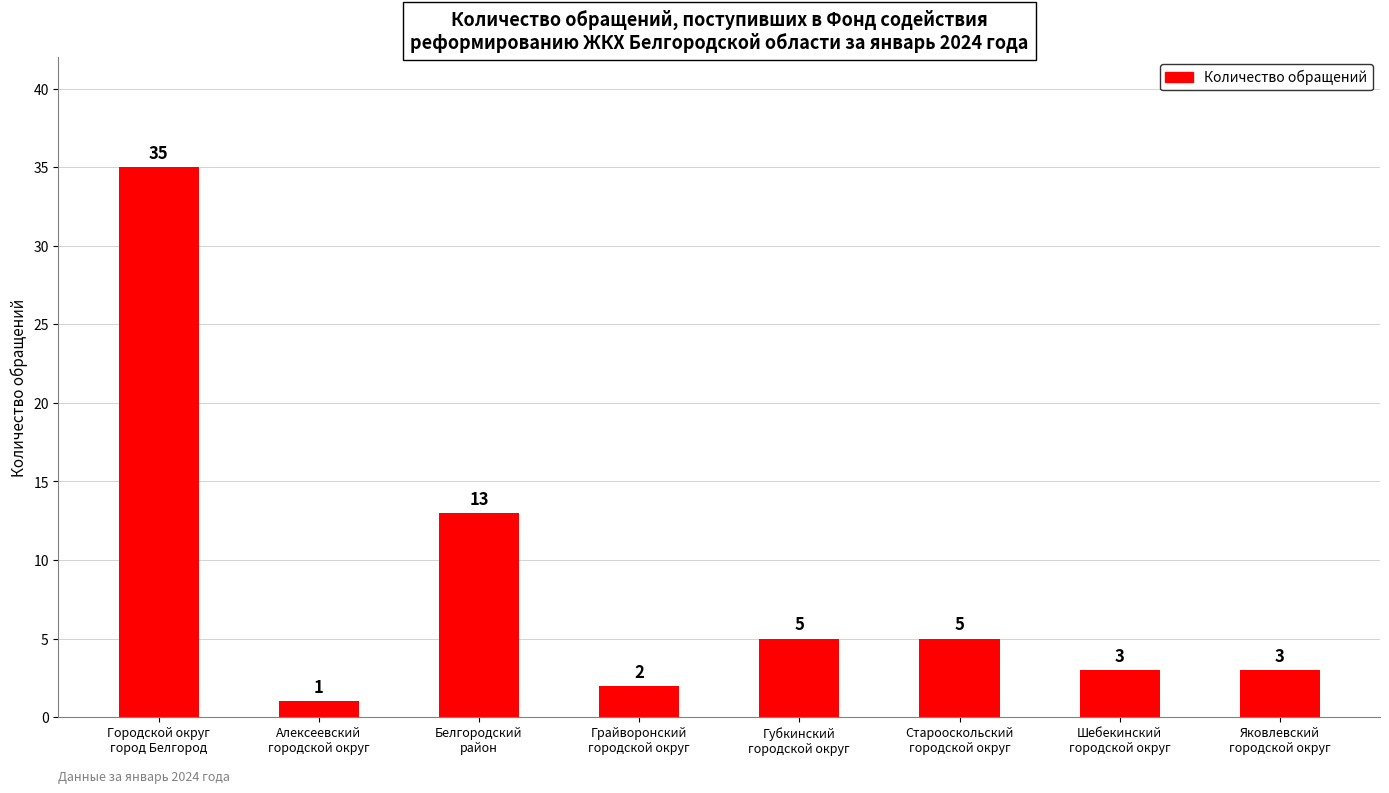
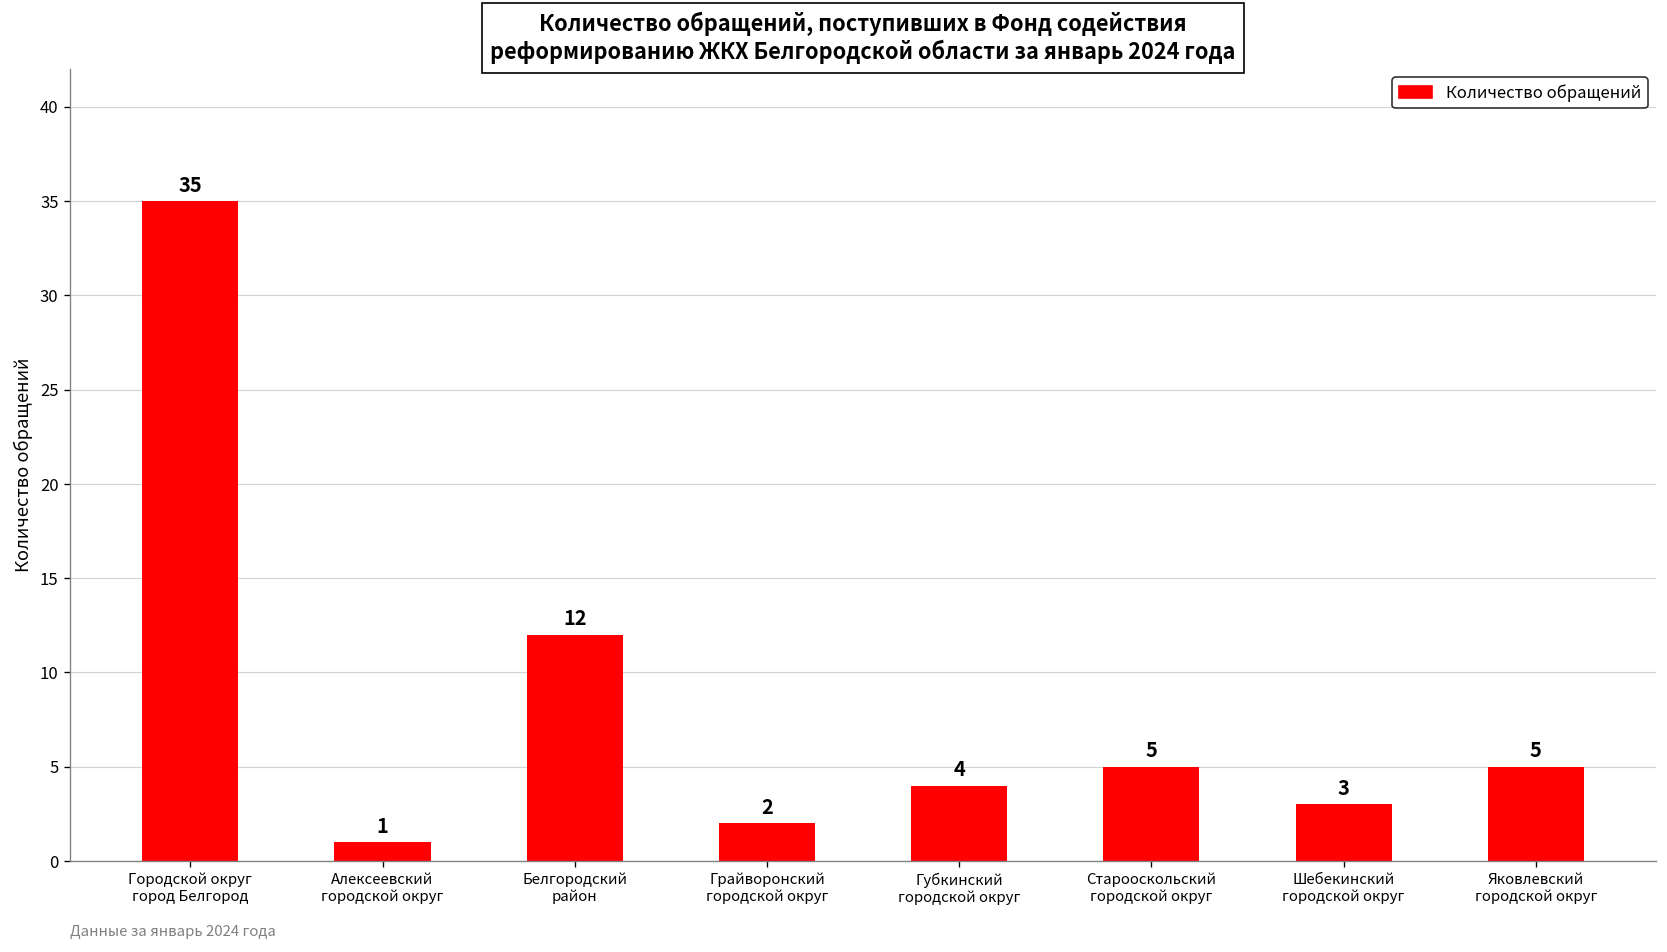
Белгородский район: 13 -> 12
Губкинский городской округ: 5 -> 4
Яковлевский городской округ: 3 -> 5
